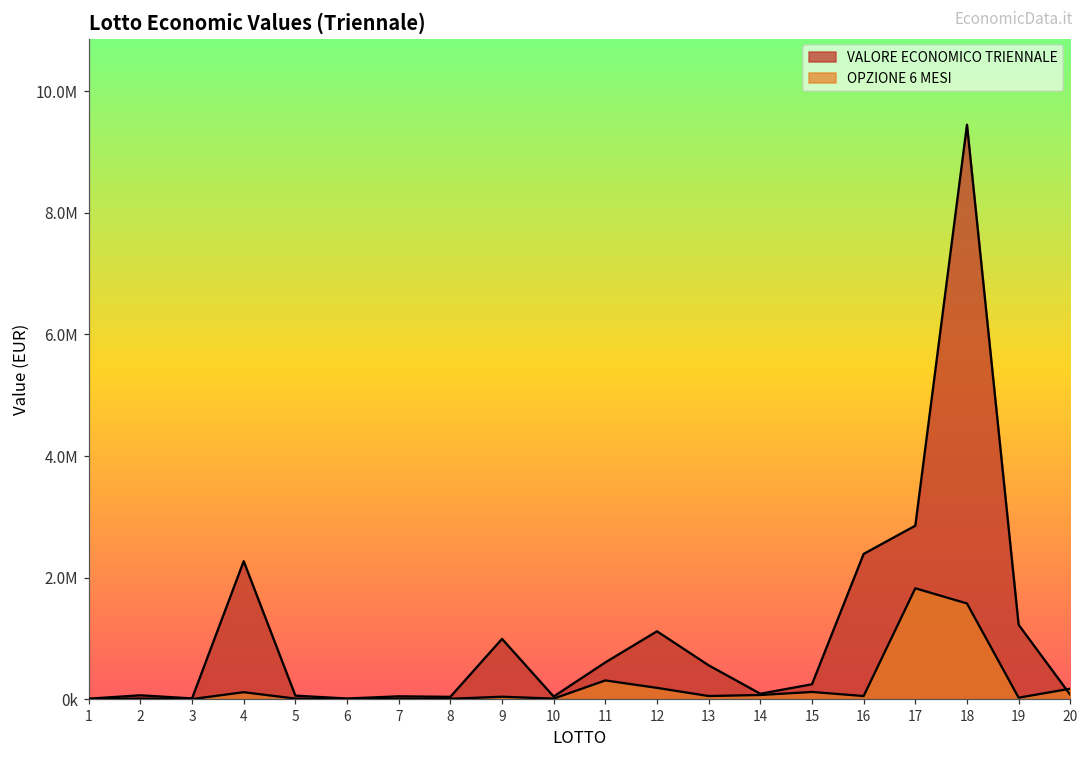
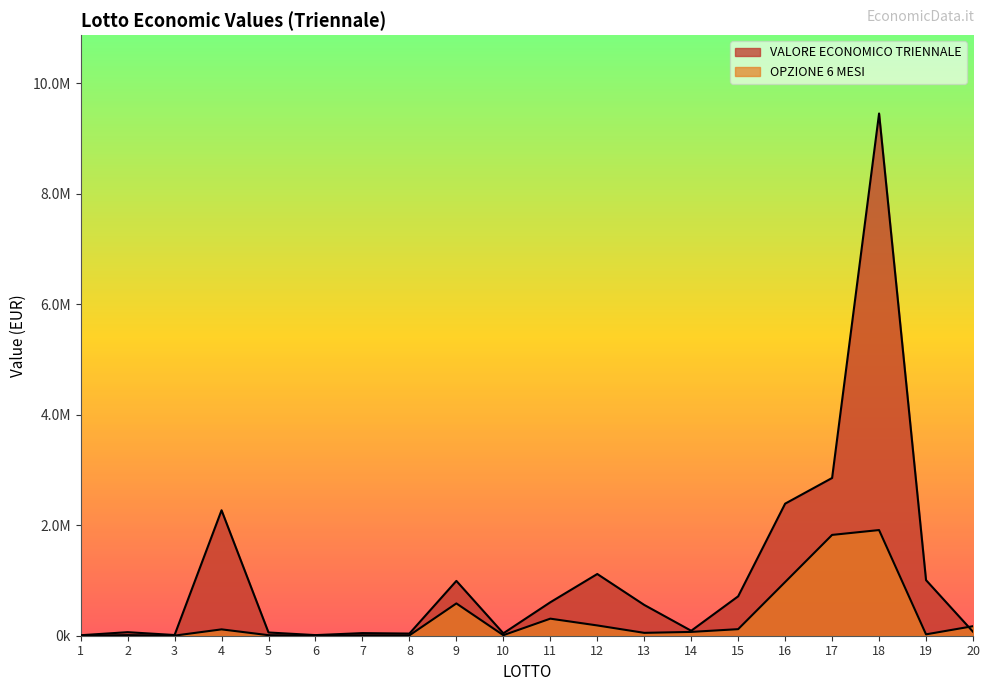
OPZIONE 6 MESI, 9: 0 -> 600000
VALORE ECONOMICO TRIENNALE, 15: 200000 -> 700000
OPZIONE 6 MESI, 16: 100000 -> 1000000
OPZIONE 6 MESI, 18: 1600000 -> 1900000
VALORE ECONOMICO TRIENNALE, 19: 1200000 -> 1000000
